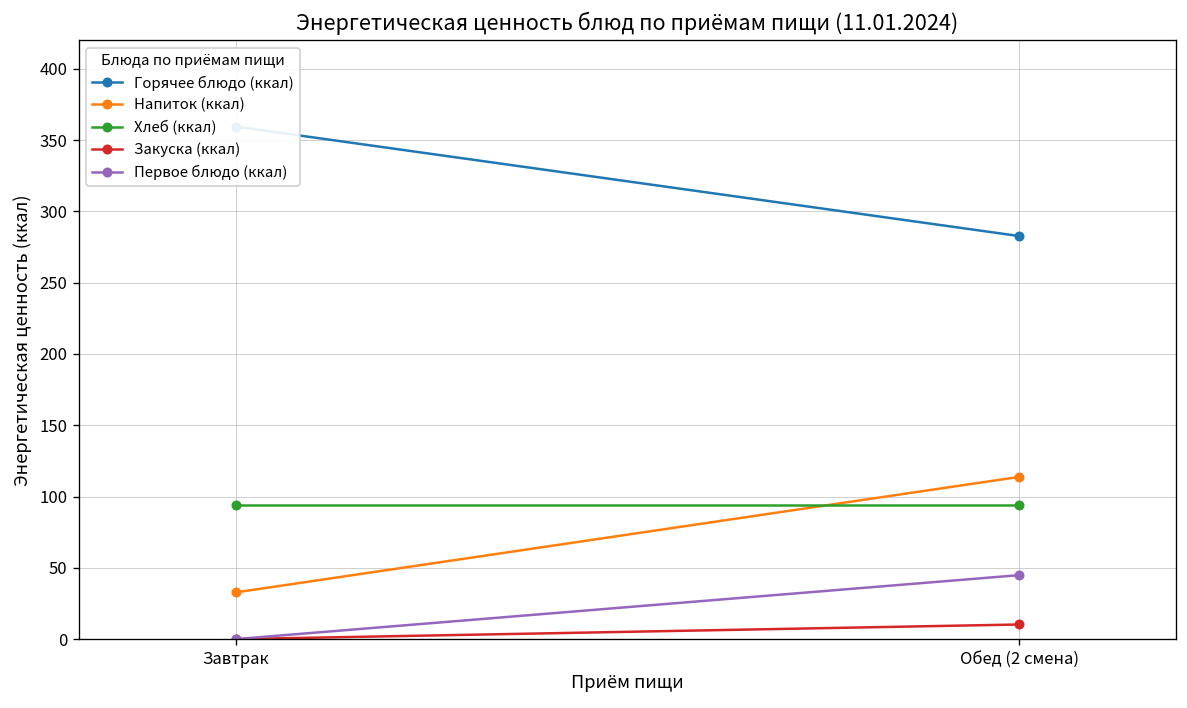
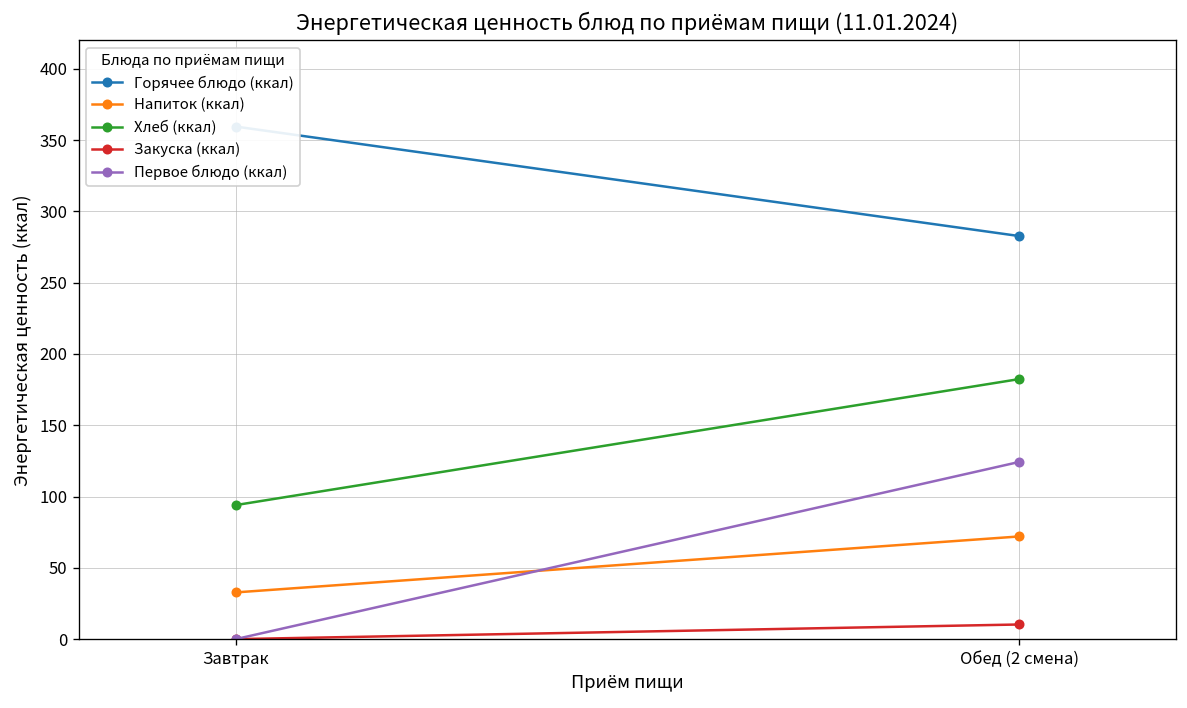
Напиток (ккал), Обед (2 смена): 114 -> 72
Хлеб (ккал), Обед (2 смена): 94 -> 182
Первое блюдо (ккал), Обед (2 смена): 45 -> 124
